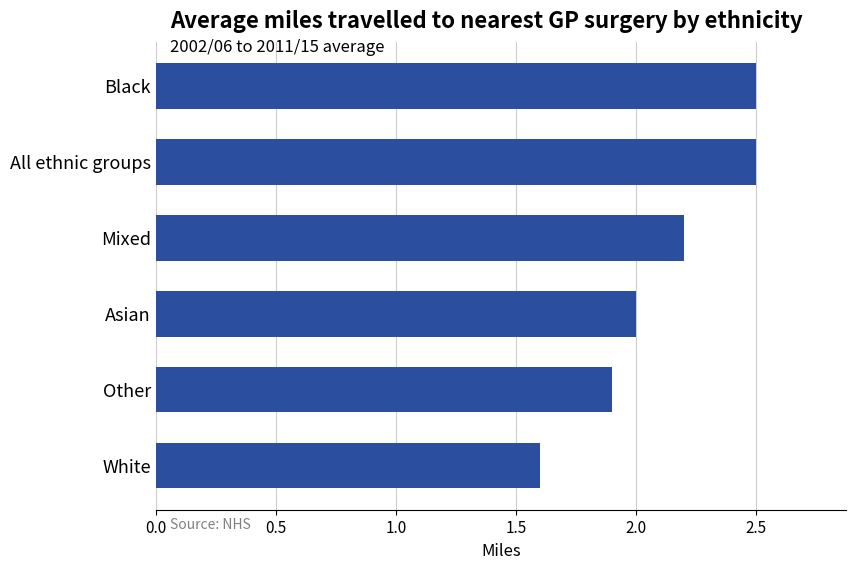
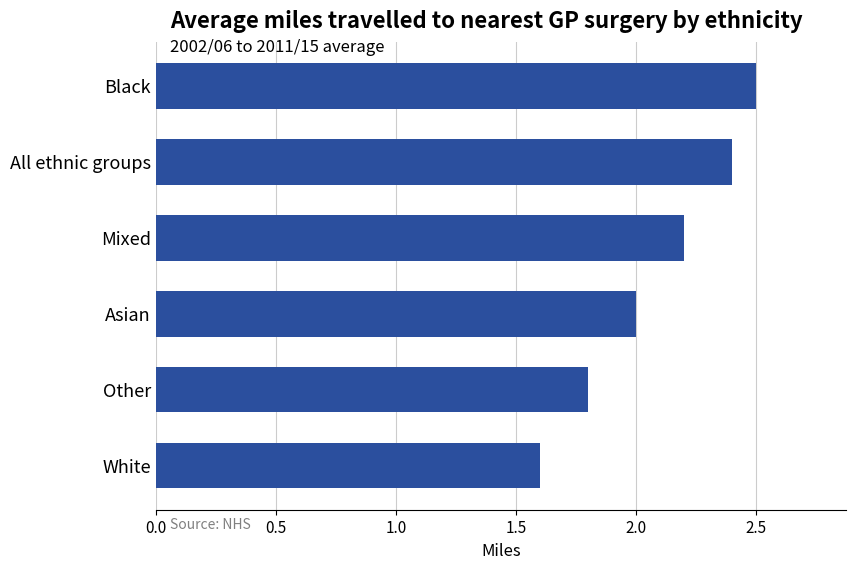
All ethnic groups: 2.5 -> 2.4
Other: 1.9 -> 1.8
